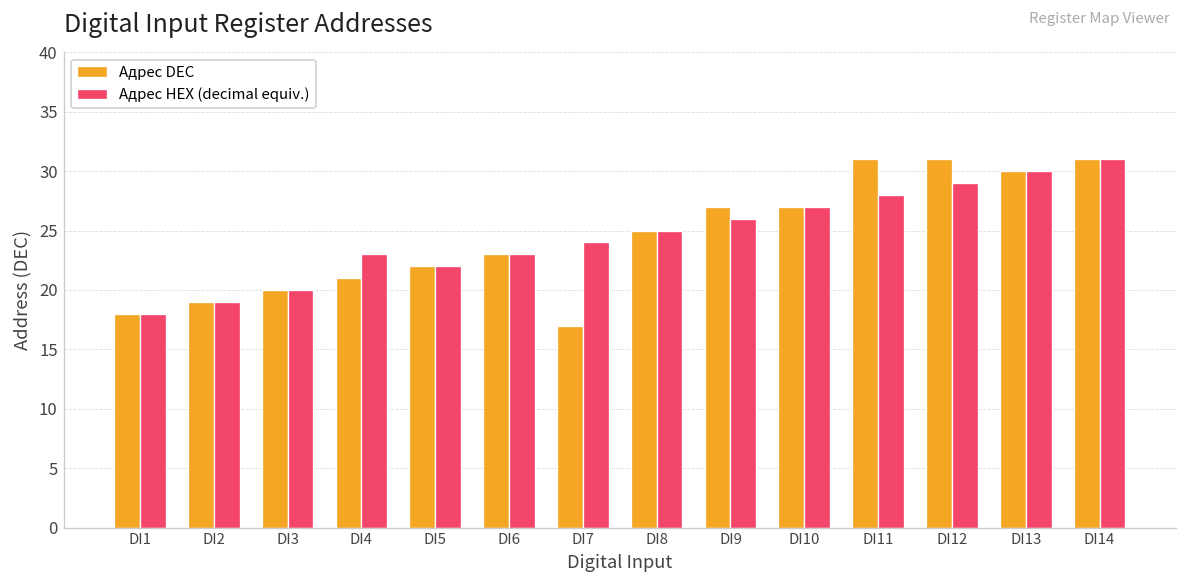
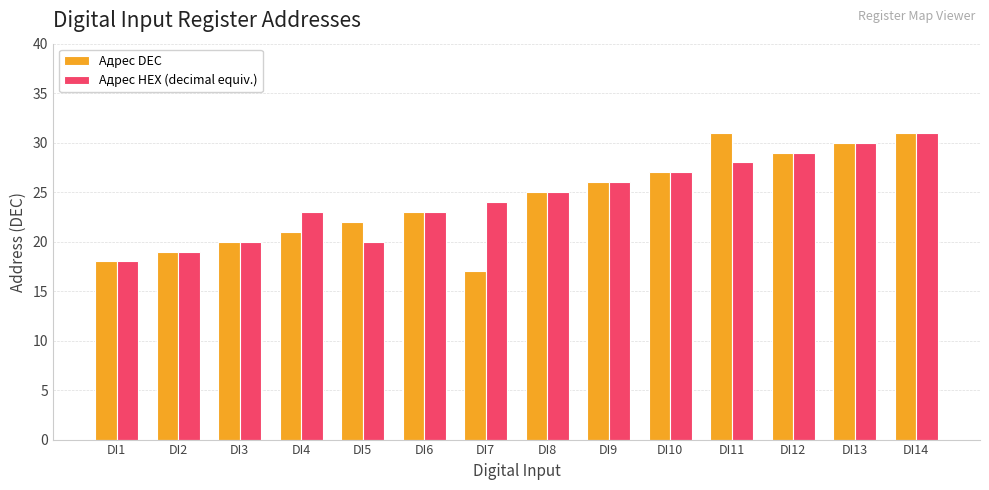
Адрес HEX (decimal equiv.), DI5: 22 -> 20
Адрес DEC, DI9: 27 -> 26
Адрес DEC, DI12: 31 -> 29
